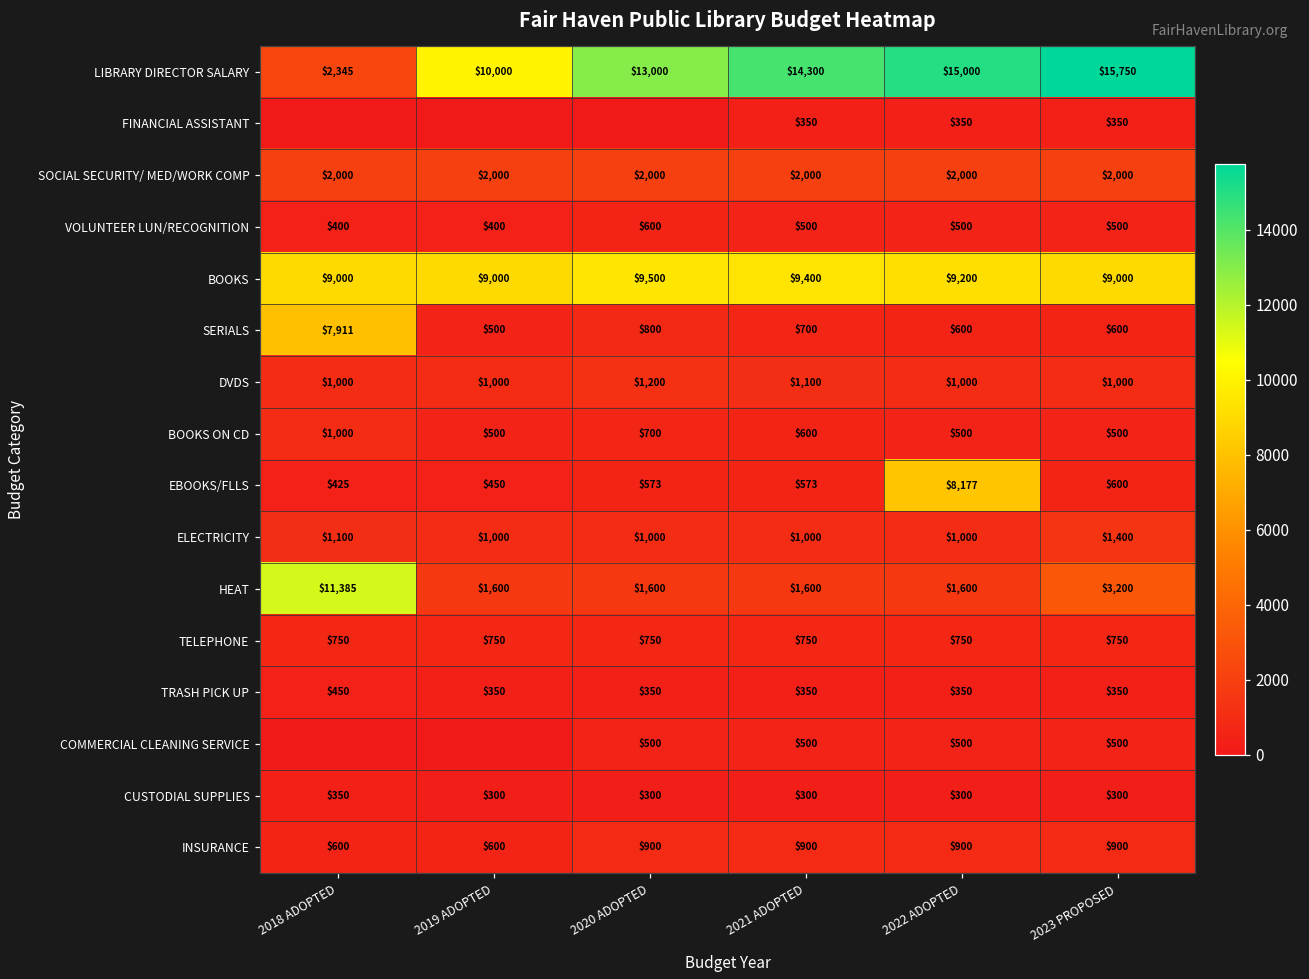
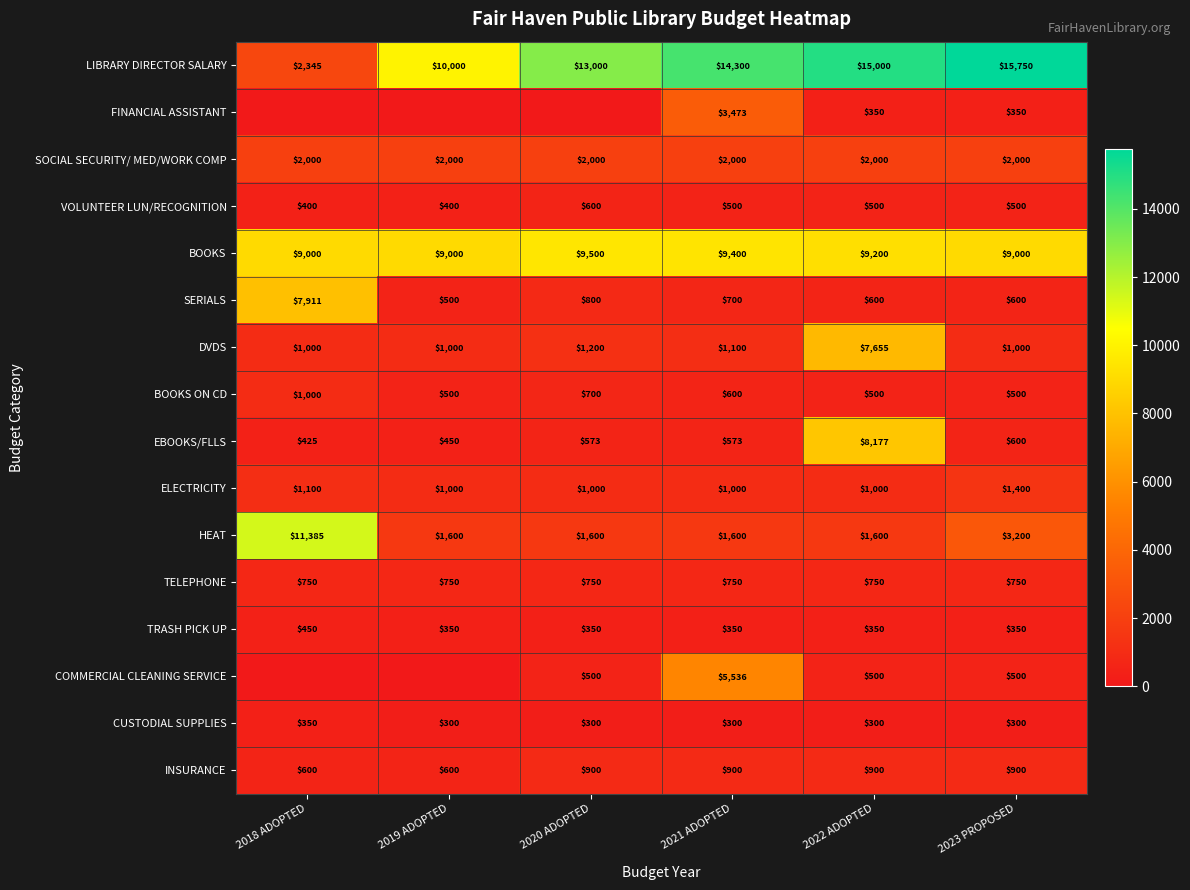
FINANCIAL ASSISTANT, 2021 ADOPTED: $350 -> $3,473
DVDS, 2022 ADOPTED: $1,000 -> $7,655
COMMERCIAL CLEANING SERVICE, 2021 ADOPTED: $500 -> $5,536
